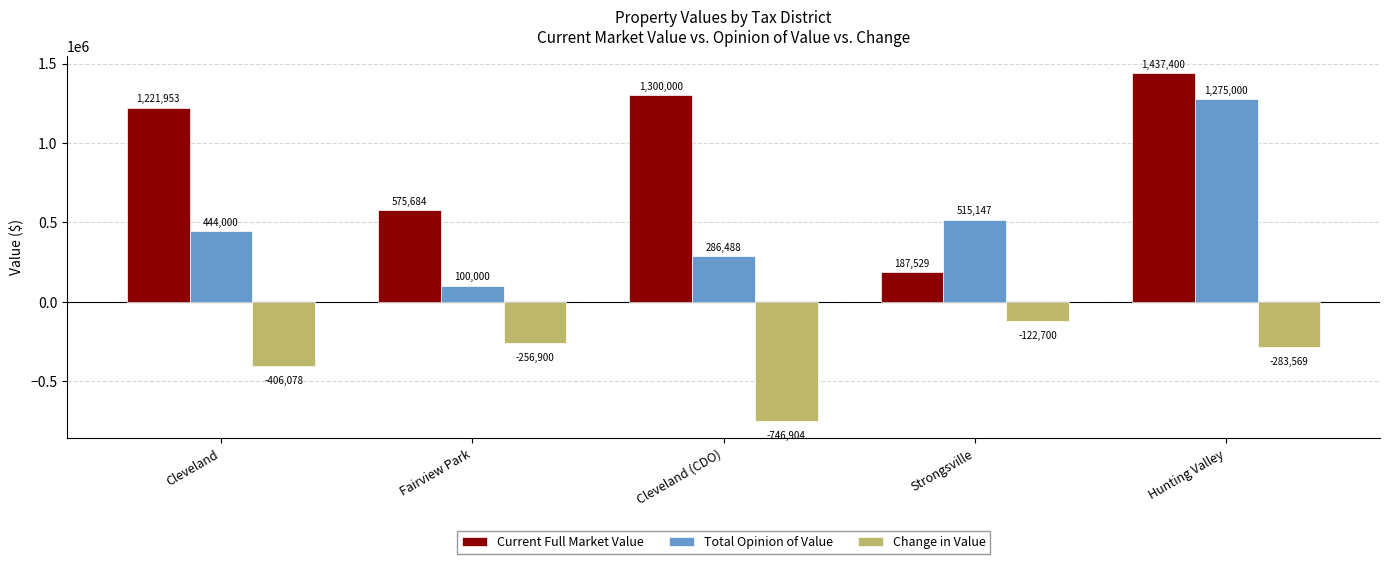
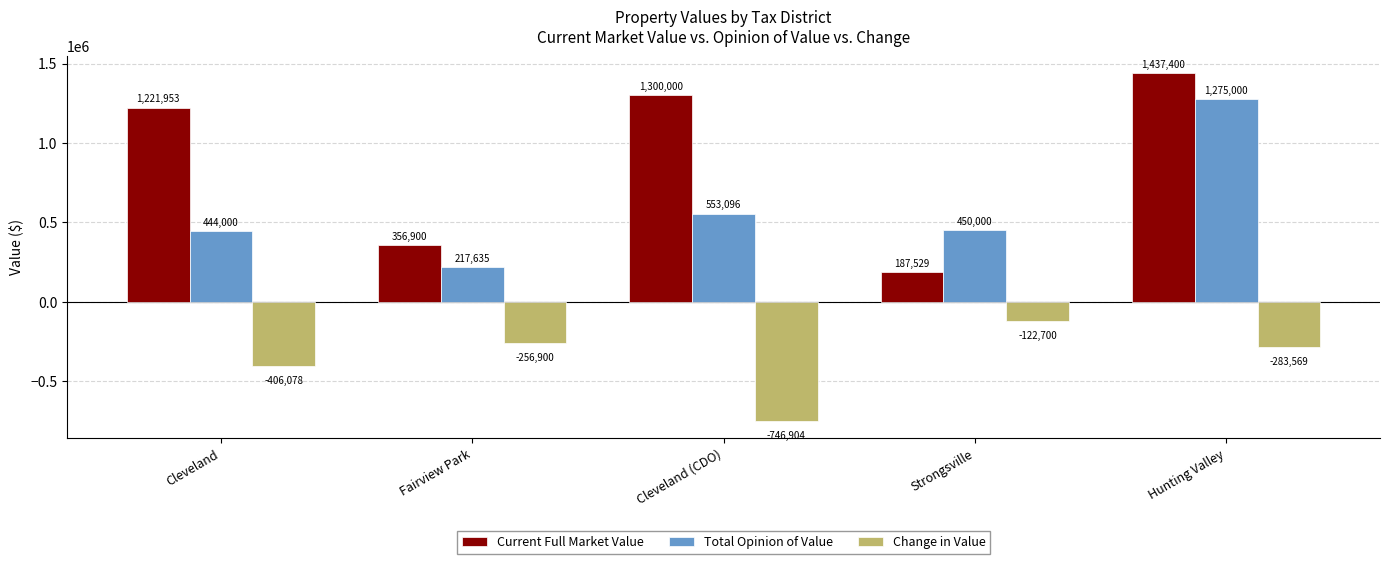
Current Full Market Value, Fairview Park: 575,684 -> 356,900
Total Opinion of Value, Fairview Park: 100,000 -> 217,635
Total Opinion of Value, Cleveland (CDO): 286,488 -> 553,096
Total Opinion of Value, Strongsville: 515,147 -> 450,000
